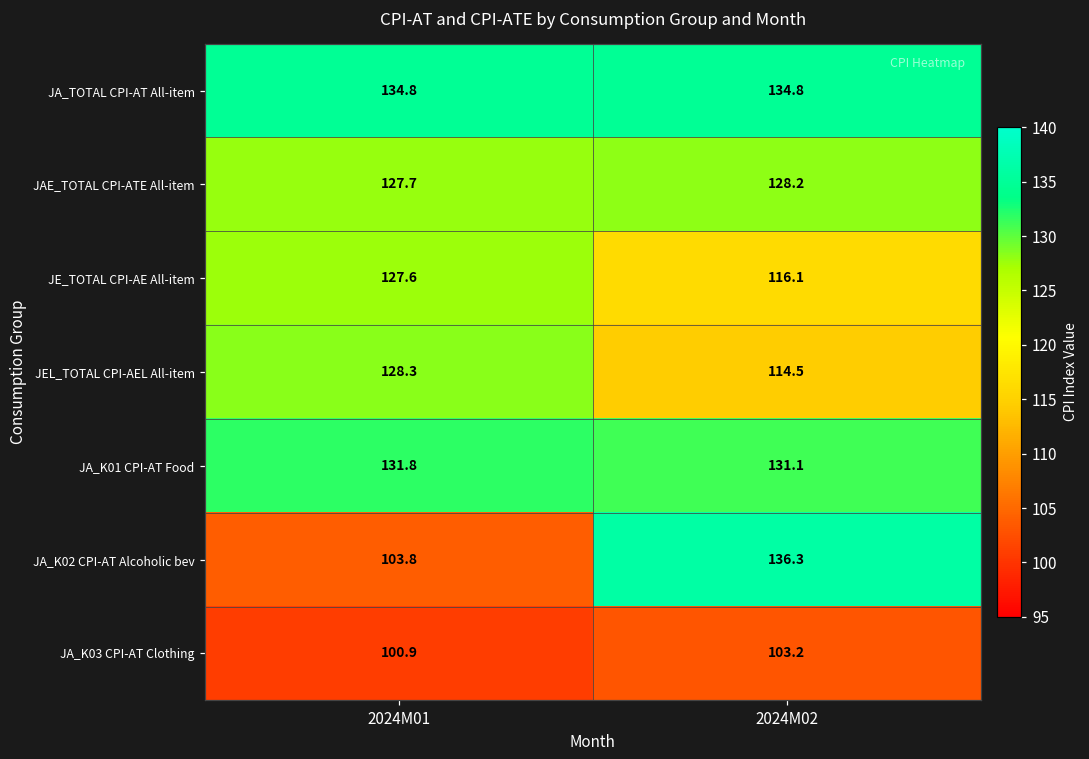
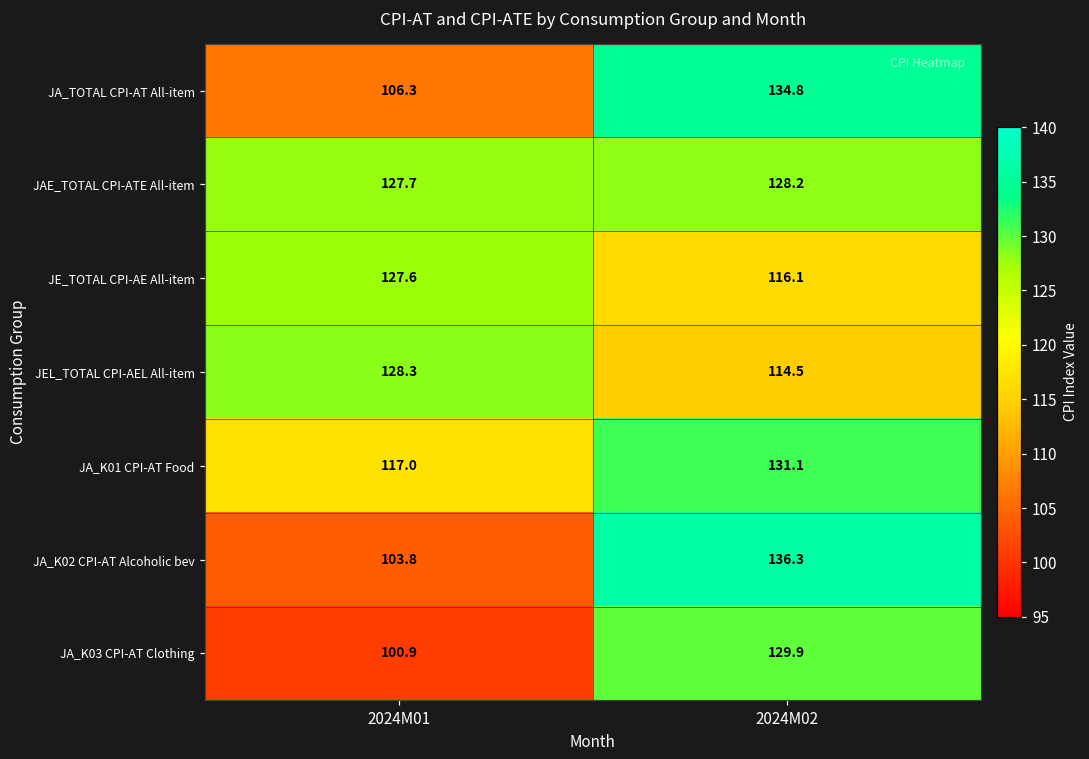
JA_TOTAL CPI-AT All-item, 2024M01: 134.8 -> 106.3
JA_K01 CPI-AT Food, 2024M01: 131.8 -> 117.0
JA_K03 CPI-AT Clothing, 2024M02: 103.2 -> 129.9
